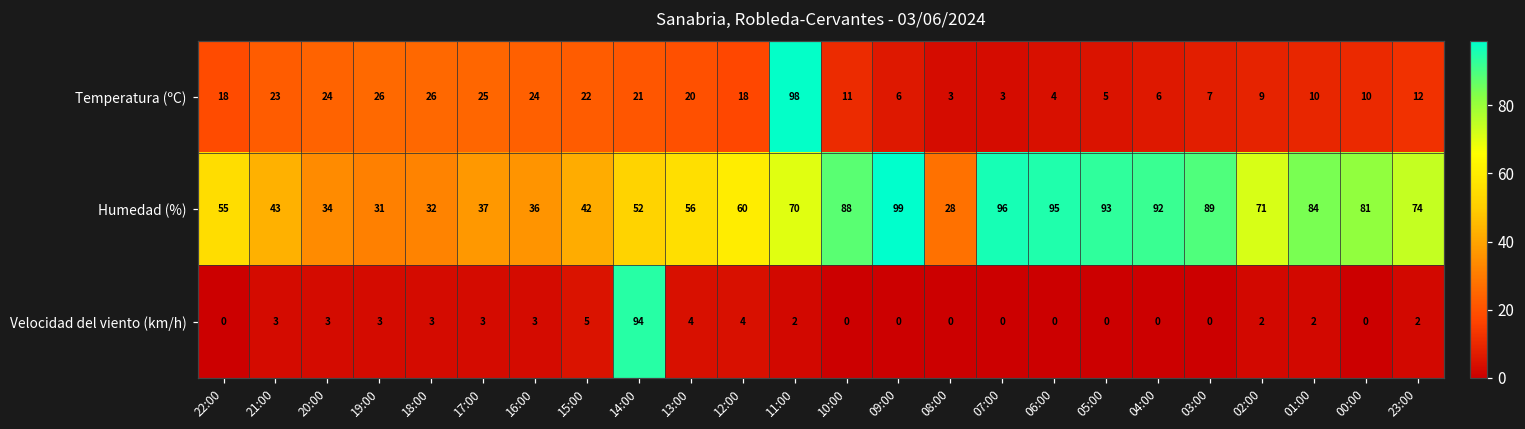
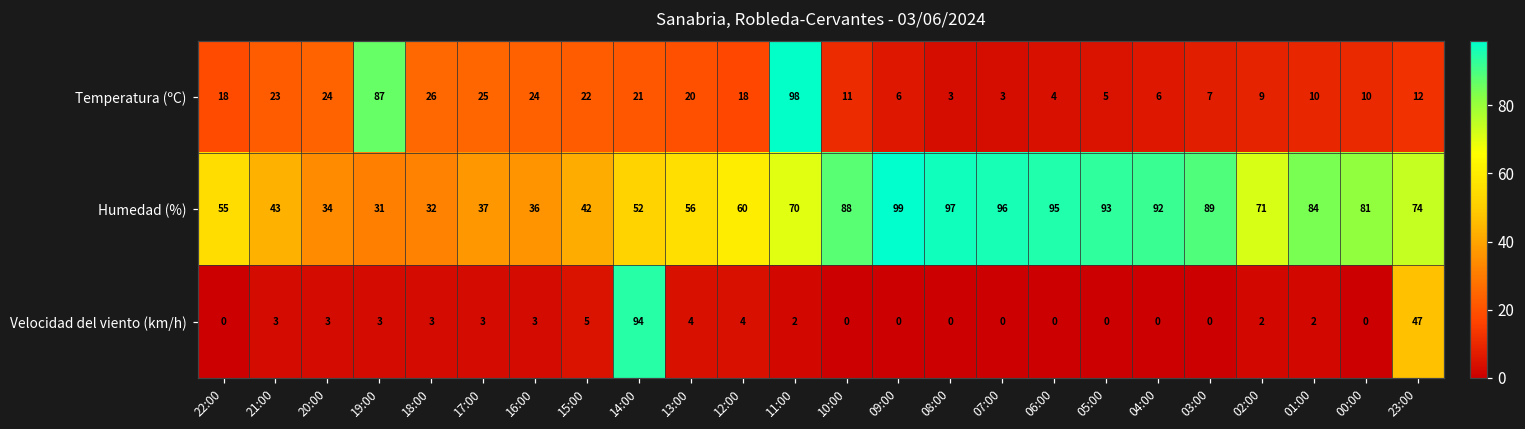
Temperatura (ºC), 19:00: 26 -> 87
Humedad (%), 08:00: 28 -> 97
Velocidad del viento (km/h), 23:00: 2 -> 47
